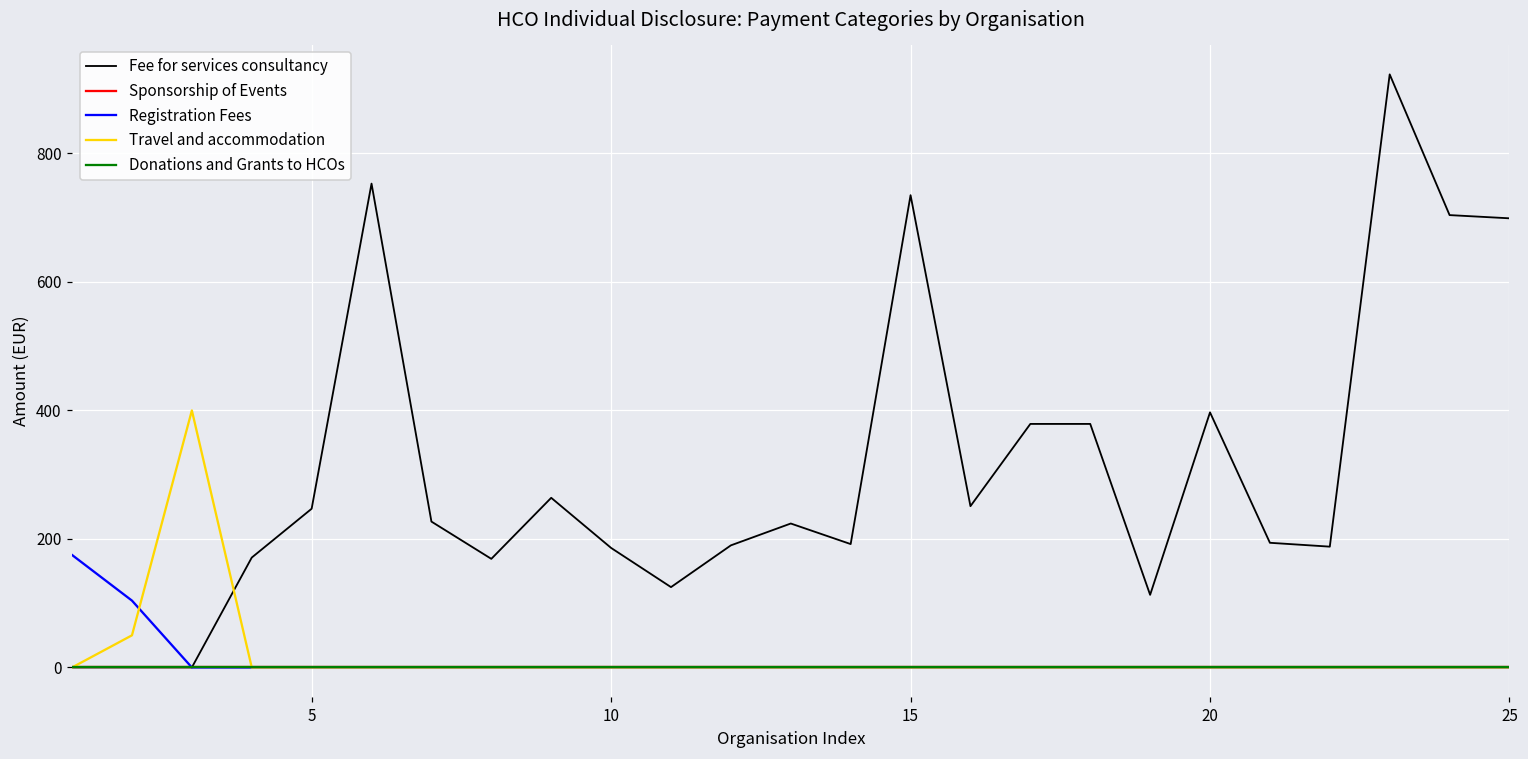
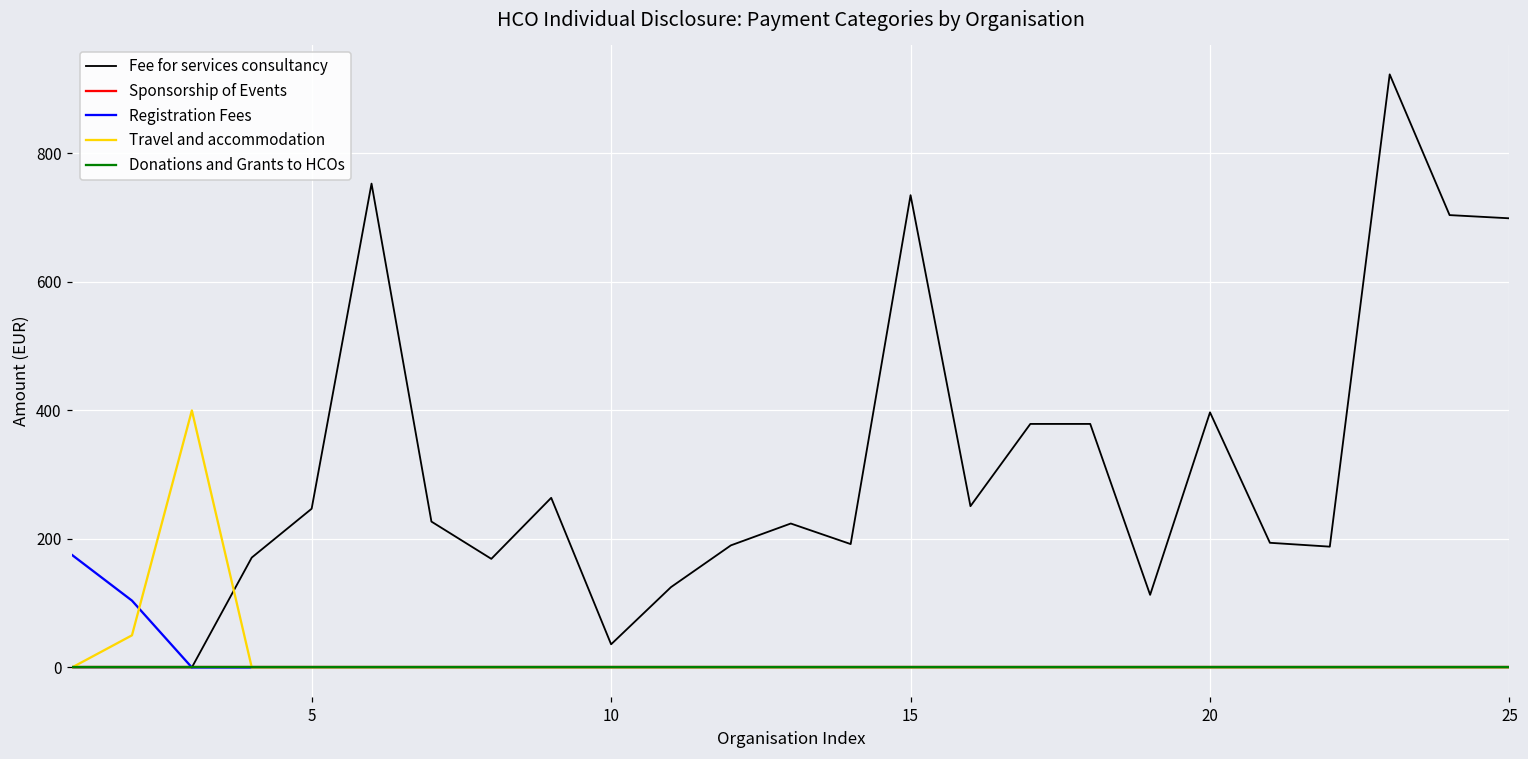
Fee for services consultancy, 10: 190 -> 40
